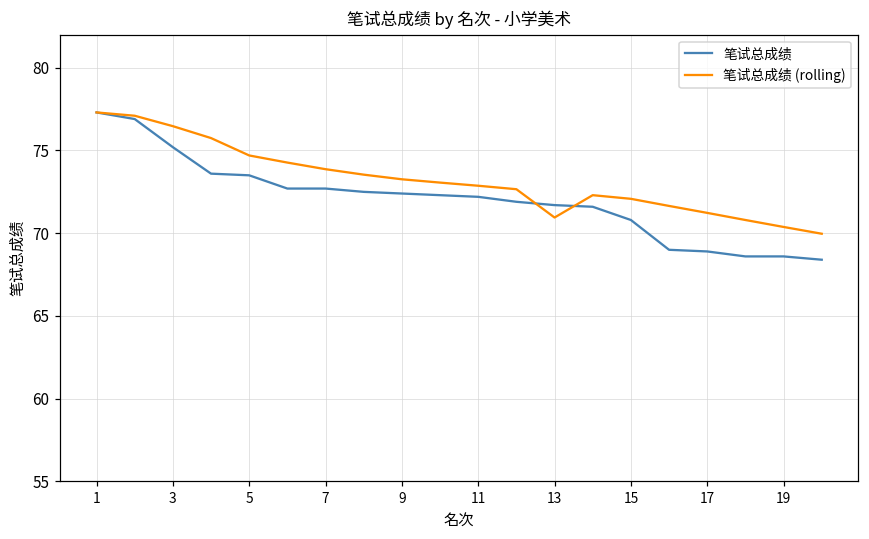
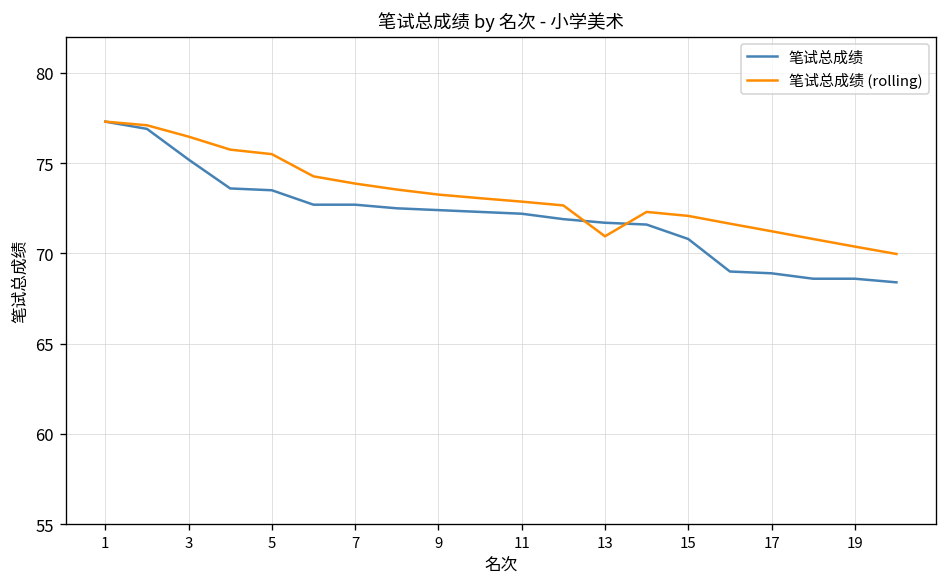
笔试总成绩 (rolling), 5: 74.7 -> 75.5
